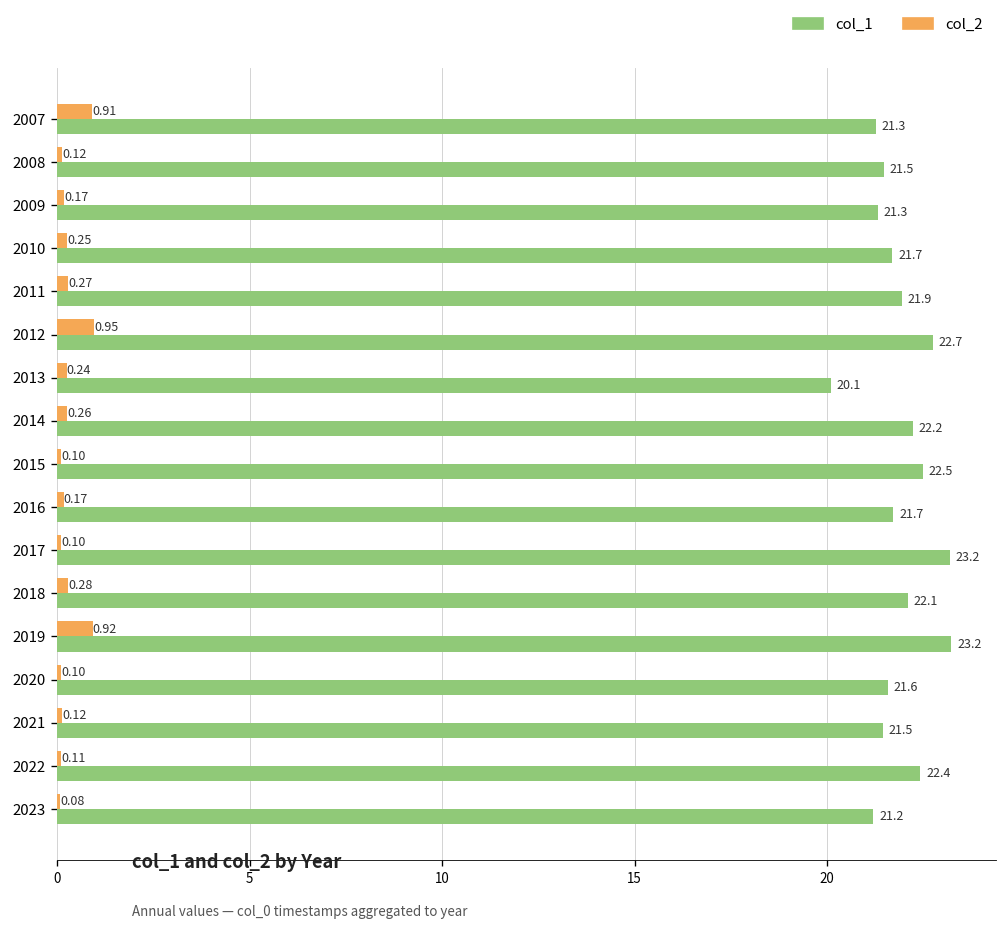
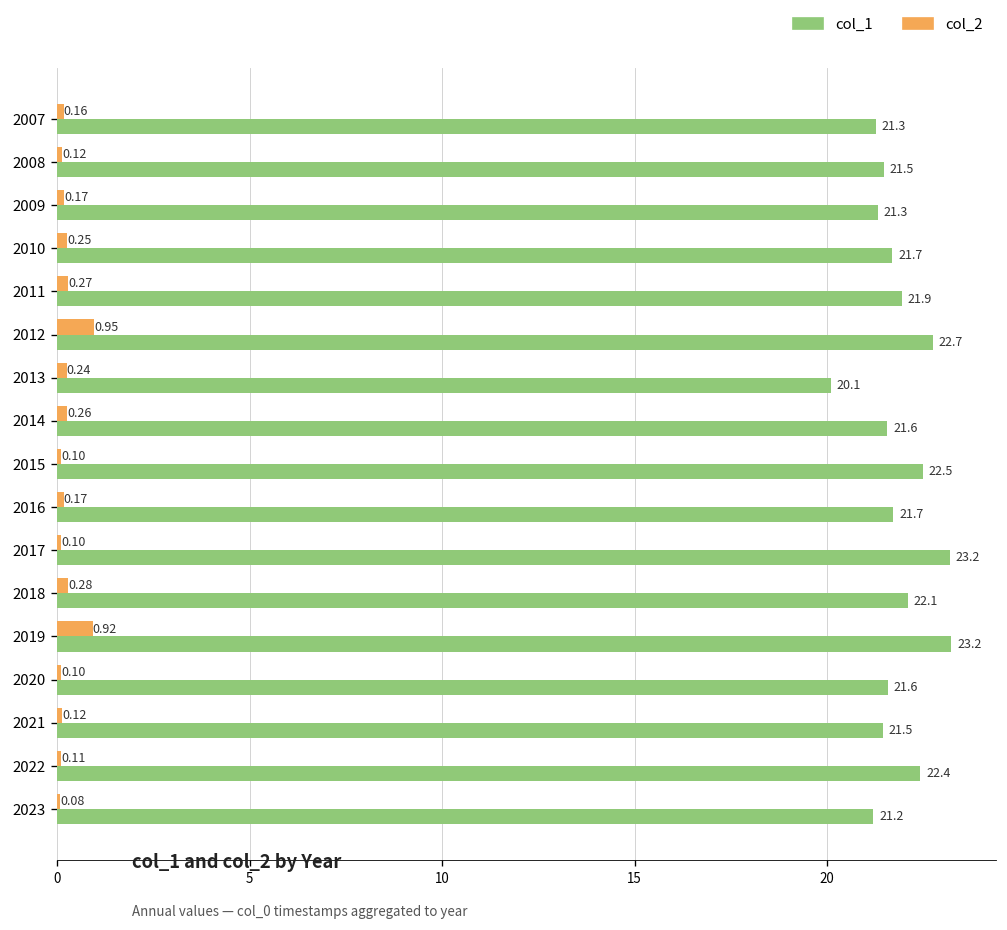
col_2, 2007: 0.91 -> 0.16
col_1, 2014: 22.2 -> 21.6
